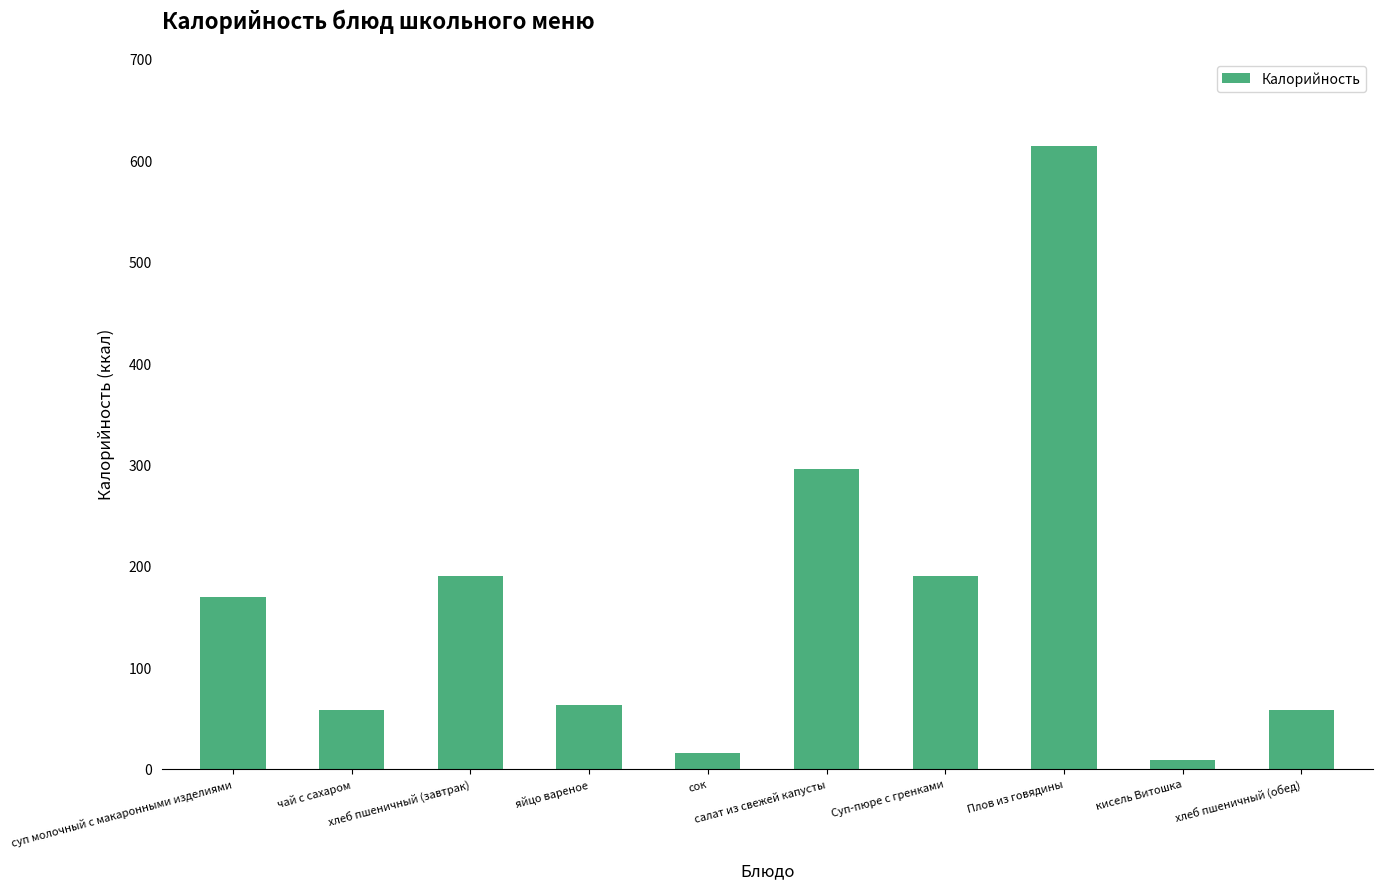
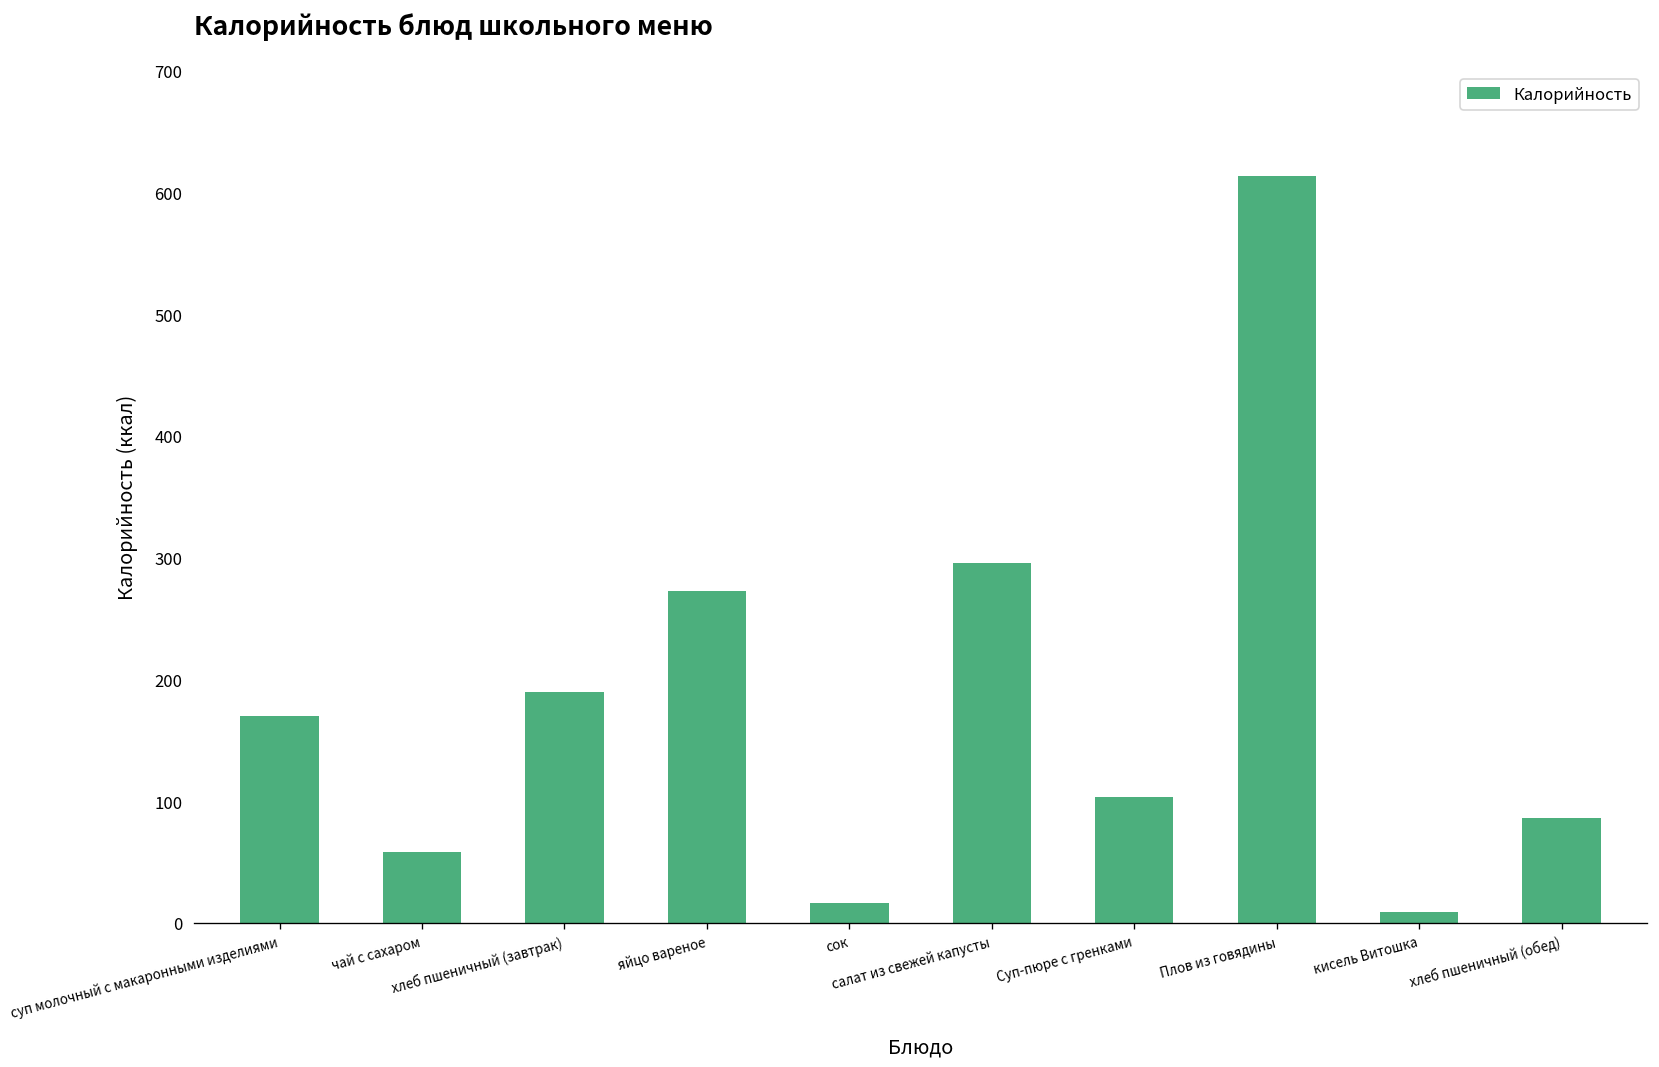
яйцо вареное: 63 -> 273
Суп-пюре с гренками: 190 -> 104
хлеб пшеничный (обед): 58 -> 86
